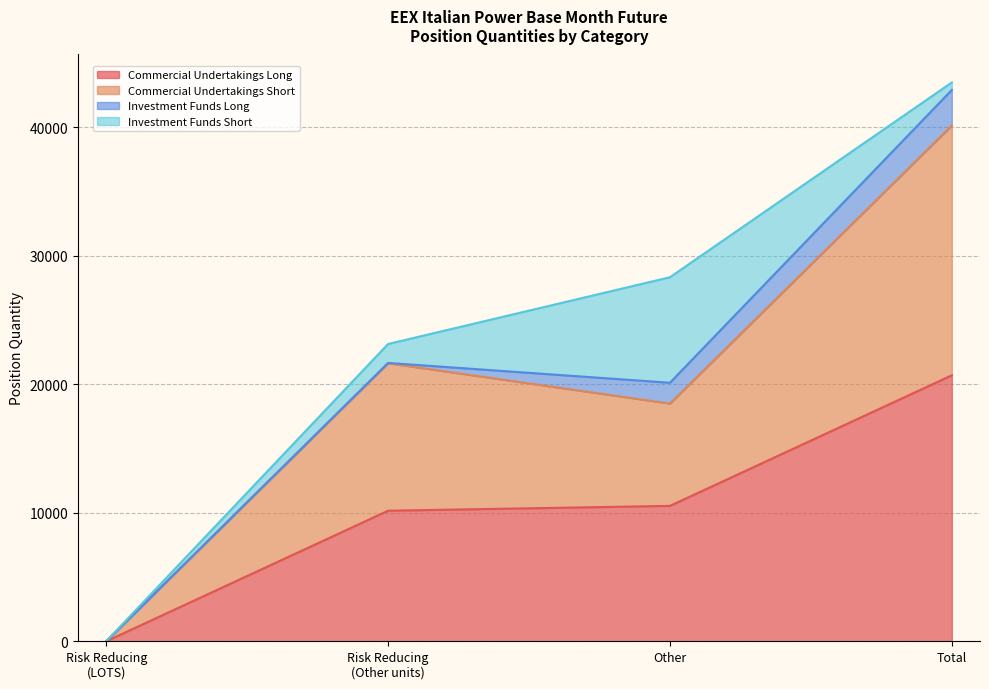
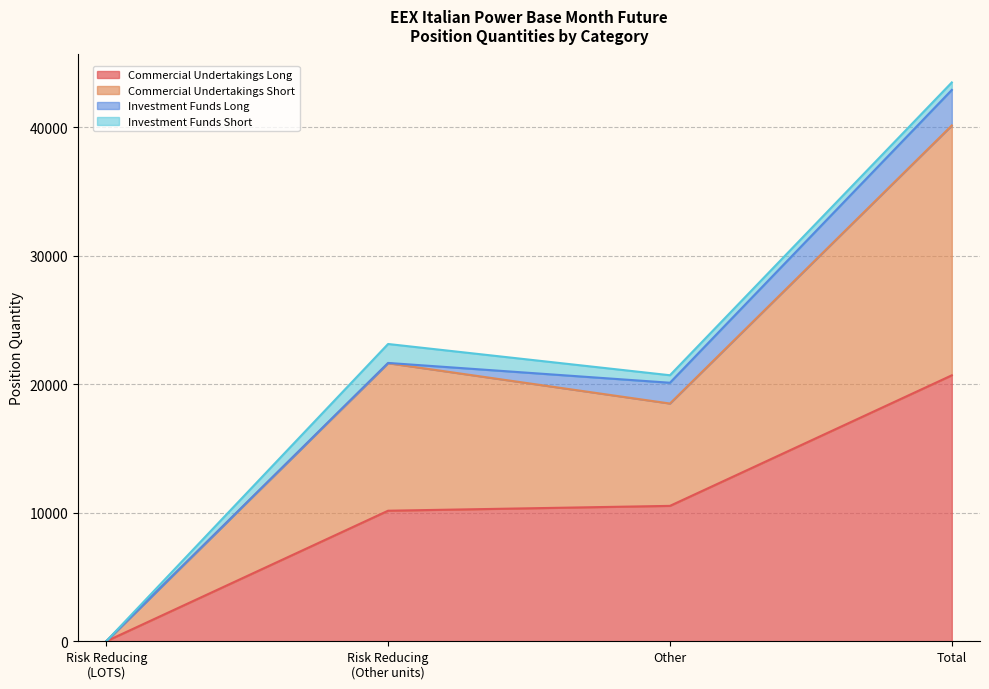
Investment Funds Short, Other: 8200 -> 600
